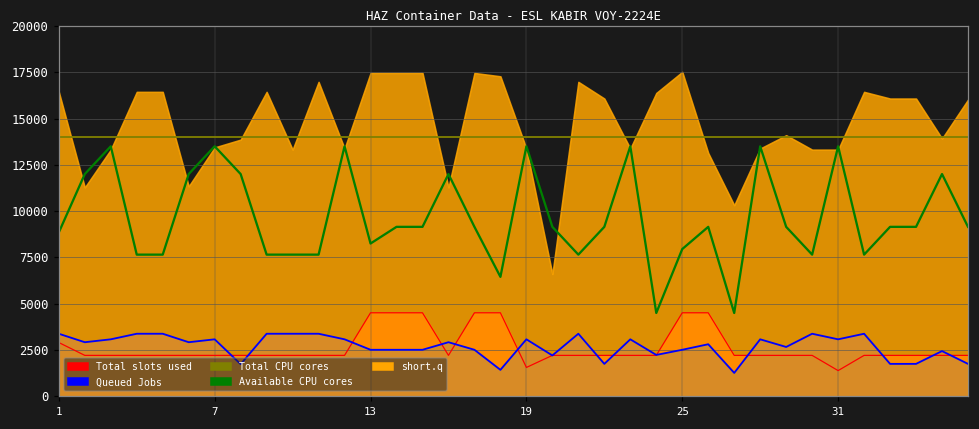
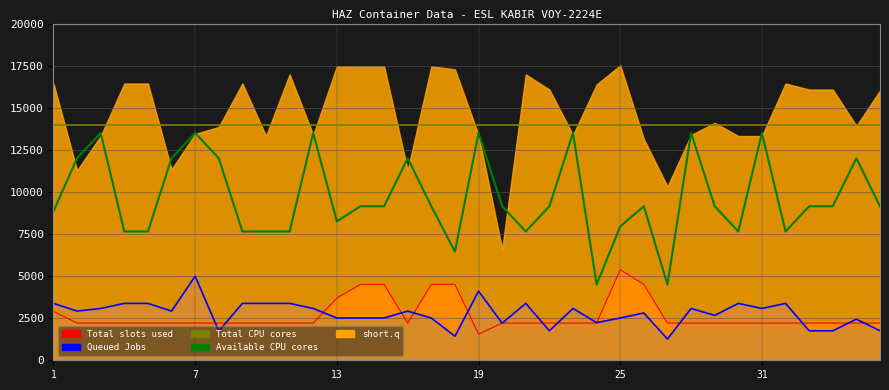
Queued Jobs, 7: 3100 -> 5000
Total slots used, 13: 4500 -> 3700
Queued Jobs, 19: 3100 -> 4100
Total slots used, 25: 4500 -> 5400
Total slots used, 31: 1400 -> 2200
